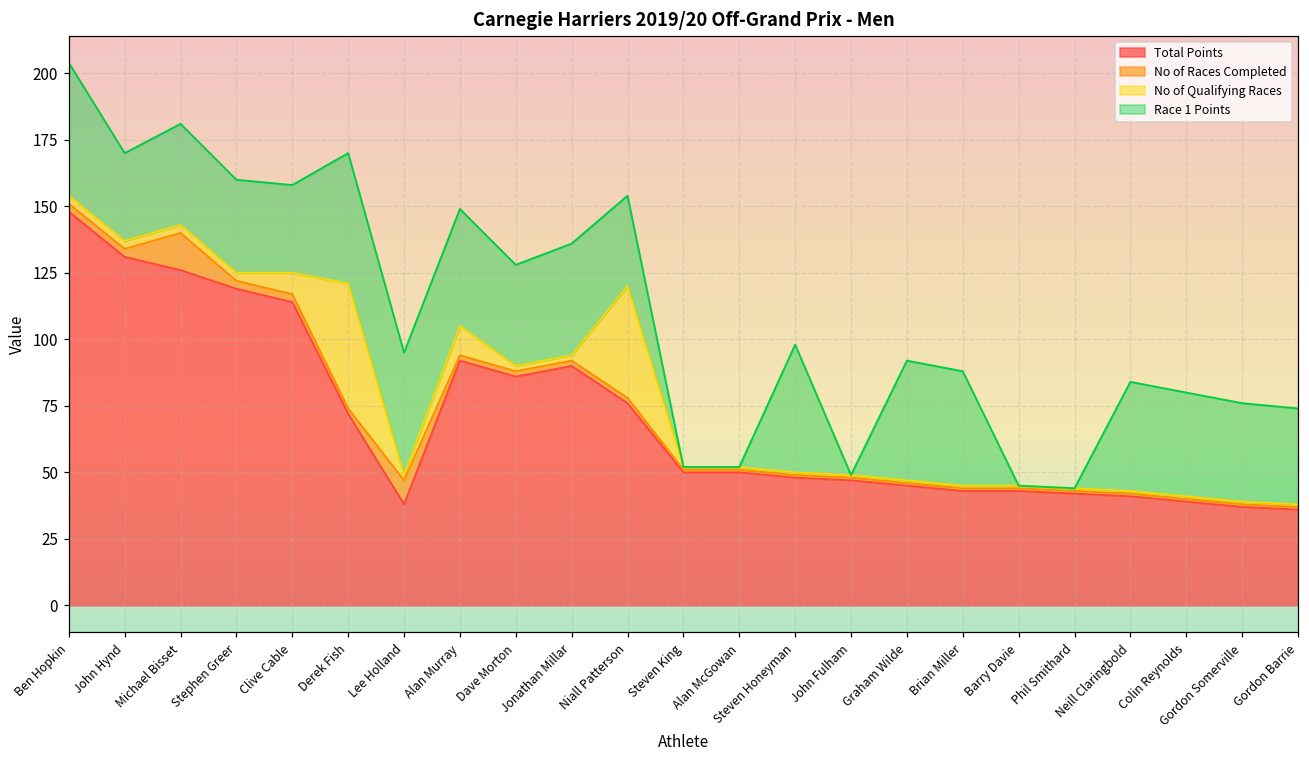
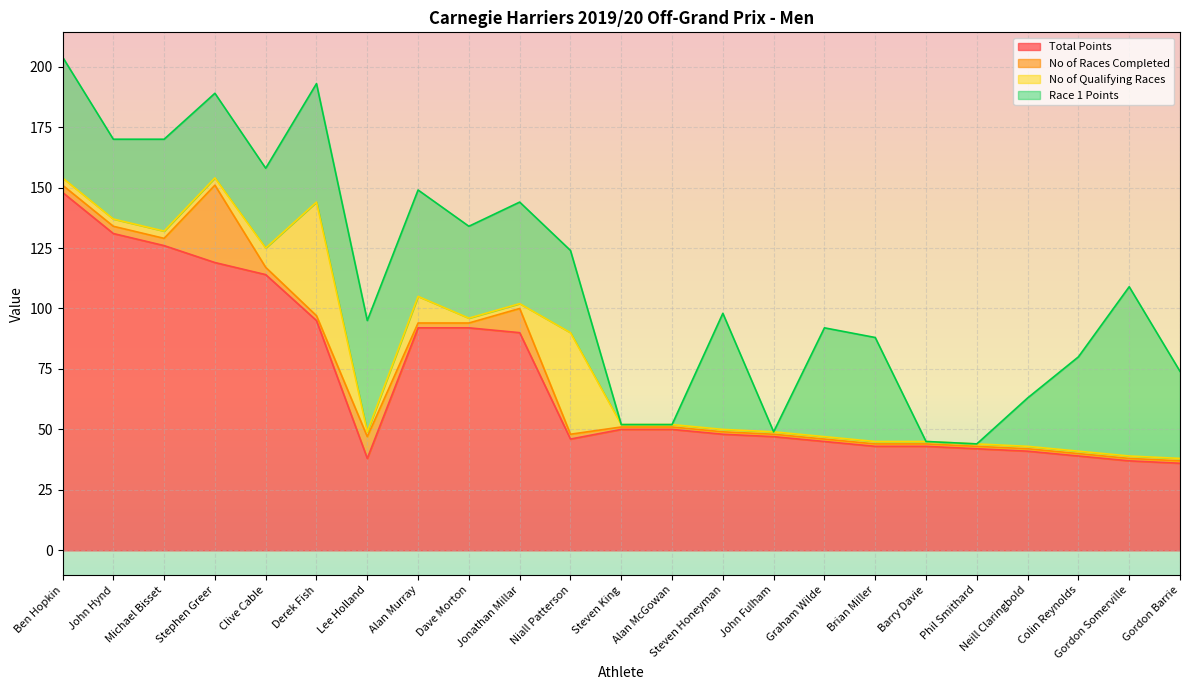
No of Races Completed, Michael Bisset: 14 -> 3
No of Races Completed, Stephen Greer: 3 -> 32
Total Points, Derek Fish: 72 -> 95
Total Points, Dave Morton: 86 -> 92
No of Races Completed, Jonathan Millar: 2 -> 10
Total Points, Niall Patterson: 76 -> 46
Race 1 Points, Neill Claringbold: 41 -> 20
Race 1 Points, Gordon Somerville: 37 -> 70
